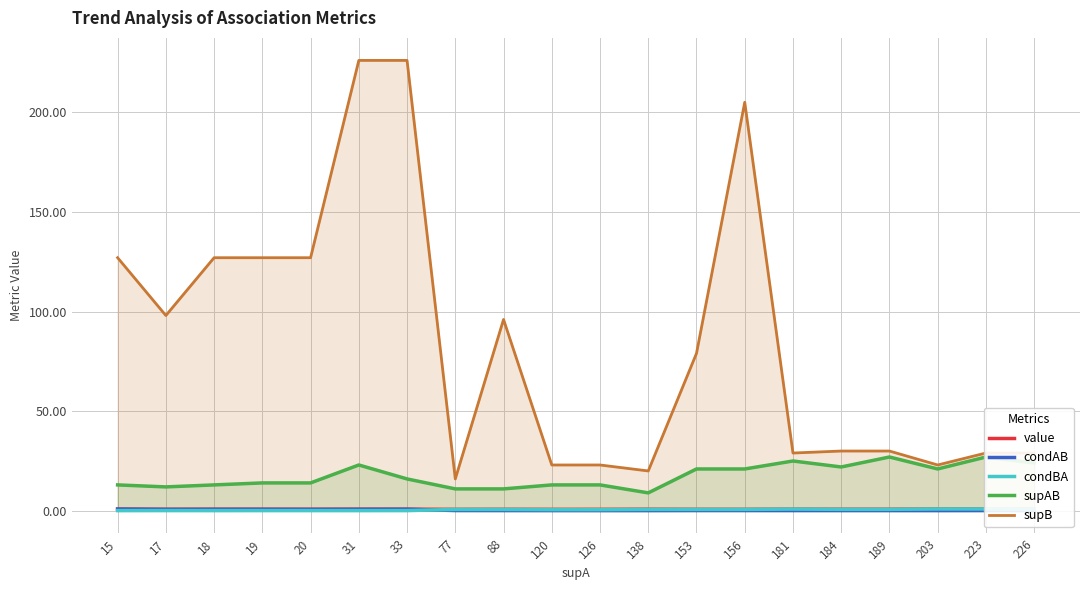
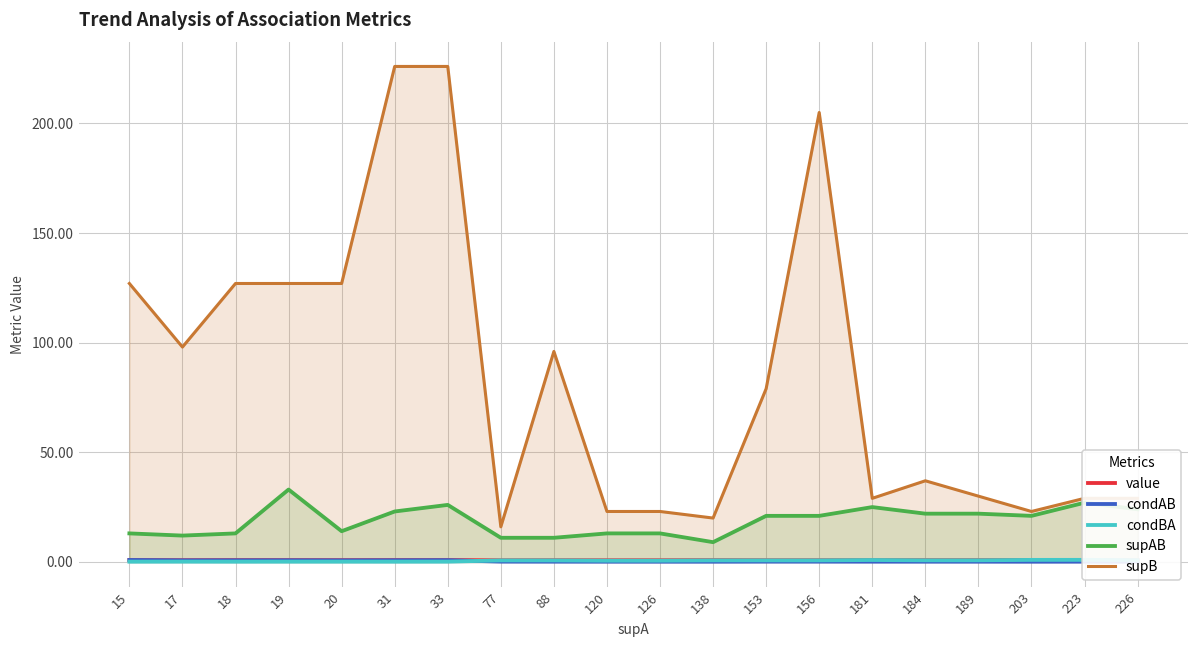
supAB, 19: 14 -> 33
supAB, 33: 16 -> 26
supB, 184: 30 -> 37
supAB, 189: 27 -> 22
